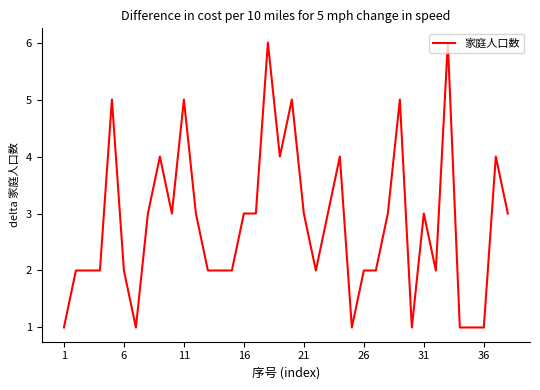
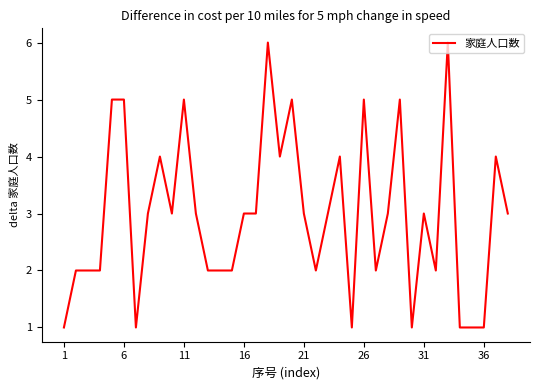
6: 2 -> 5
26: 2 -> 5
